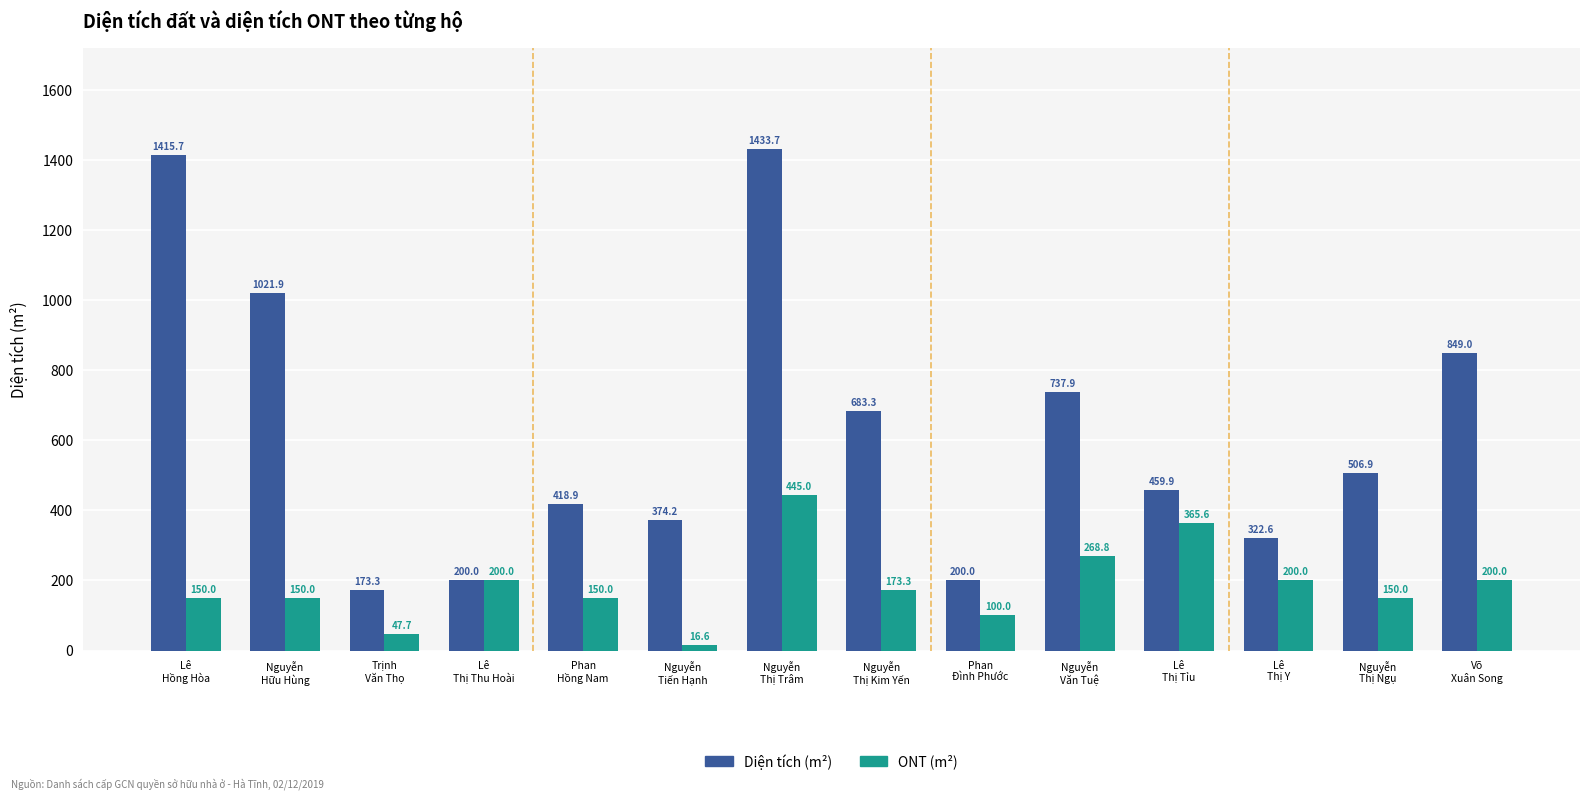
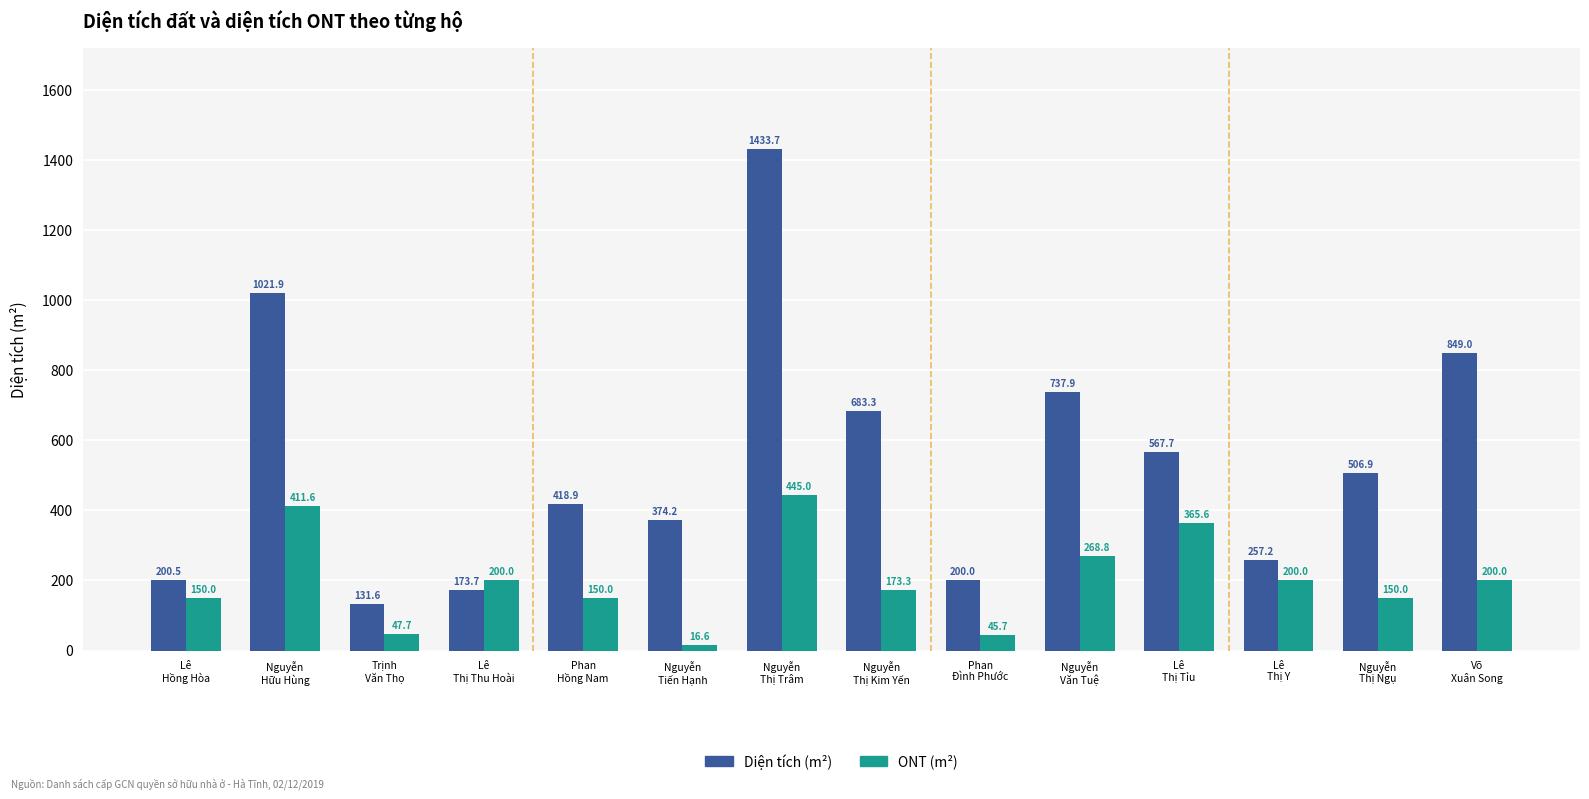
Diện tích (m²), Lê Hồng Hòa: 1415.7 -> 200.5
ONT (m²), Nguyễn Hữu Hùng: 150.0 -> 411.6
Diện tích (m²), Trịnh Văn Thọ: 173.3 -> 131.6
Diện tích (m²), Lê Thị Thu Hoài: 200.0 -> 173.7
ONT (m²), Phan Đình Phước: 100.0 -> 45.7
Diện tích (m²), Lê Thị Tỉu: 459.9 -> 567.7
Diện tích (m²), Lê Thị Y: 322.6 -> 257.2
